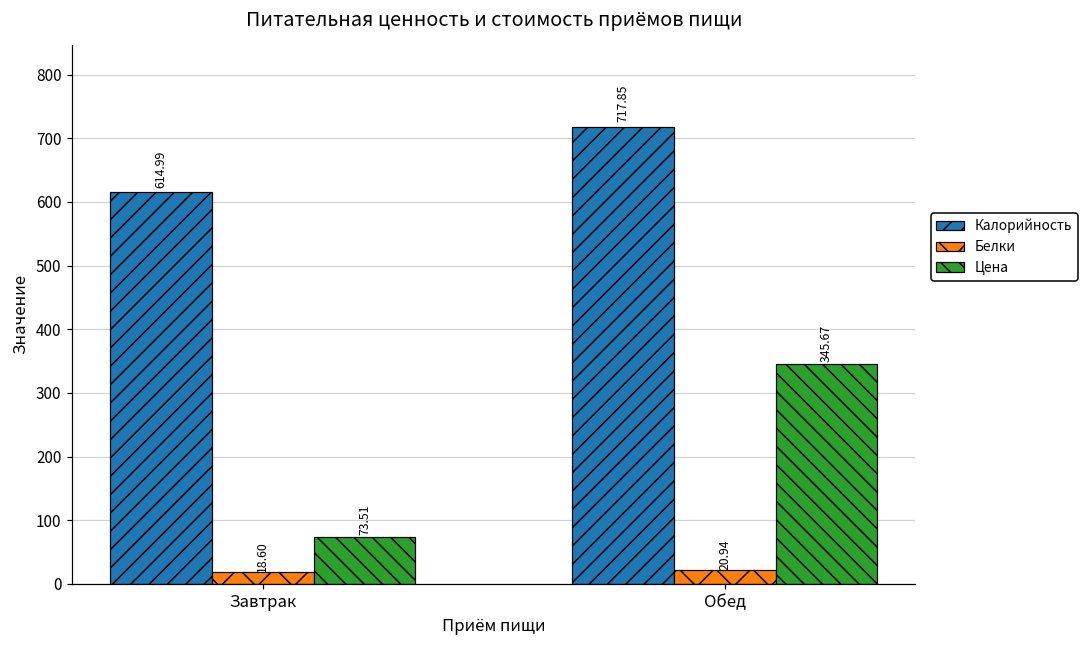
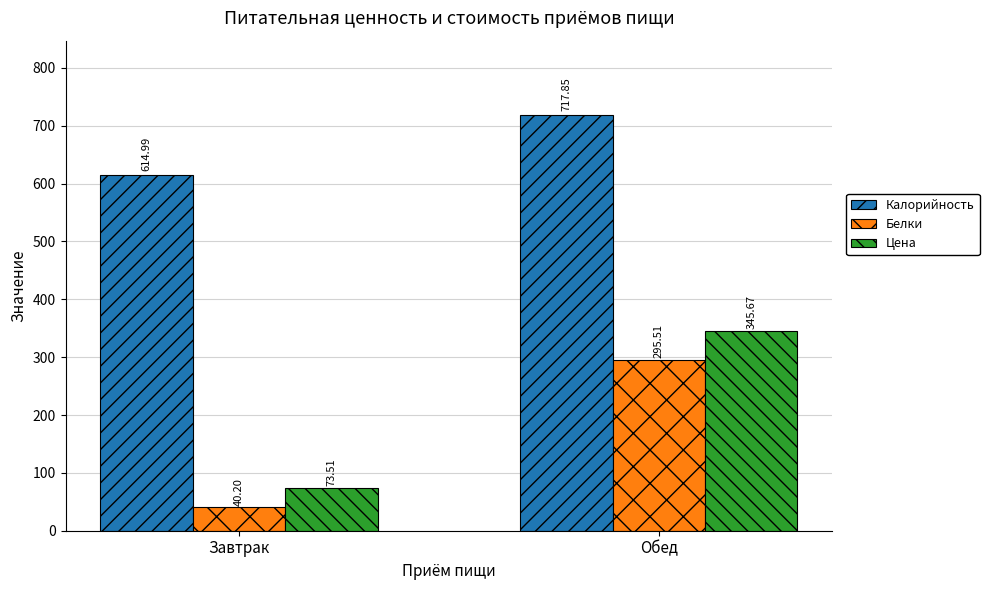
Белки, Завтрак: 18.60 -> 40.20
Белки, Обед: 20.94 -> 295.51
